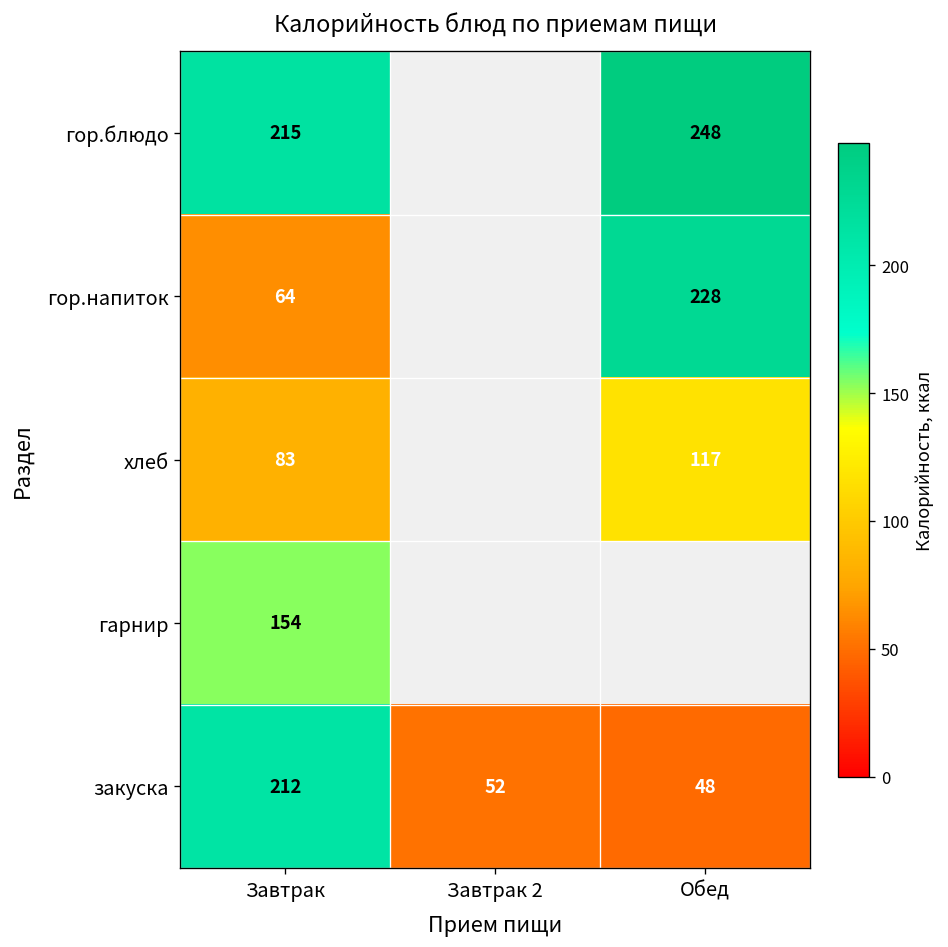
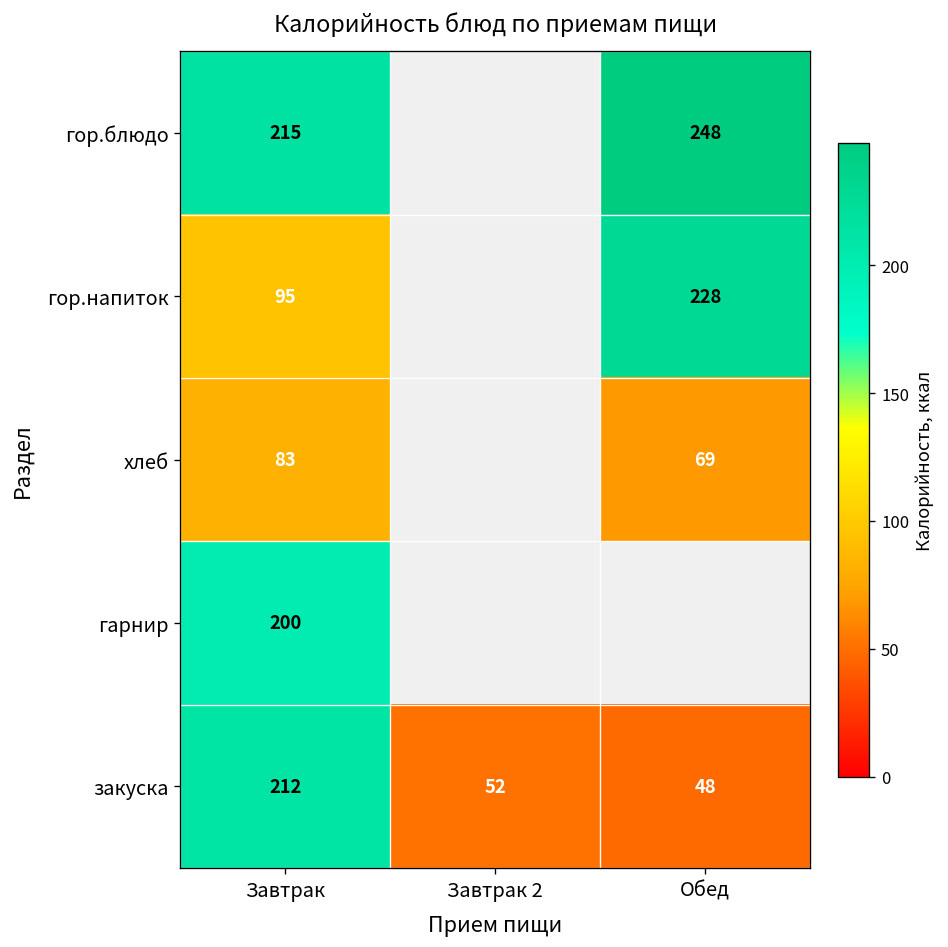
гор.напиток, Завтрак: 64 -> 95
хлеб, Обед: 117 -> 69
гарнир, Завтрак: 154 -> 200
